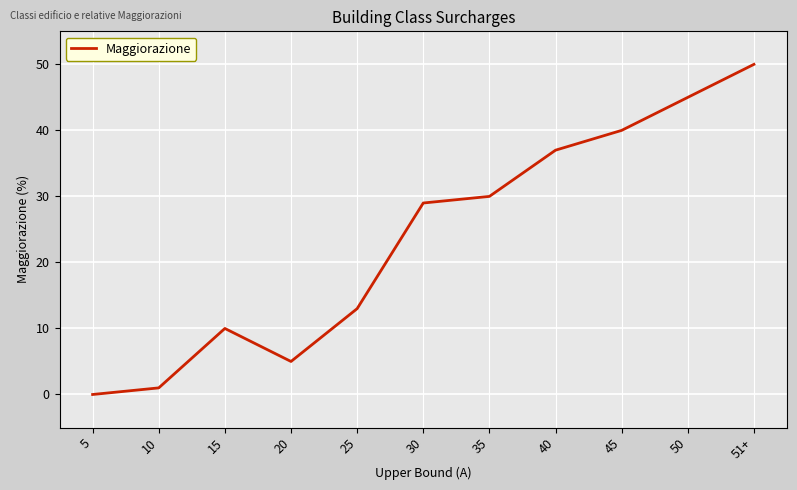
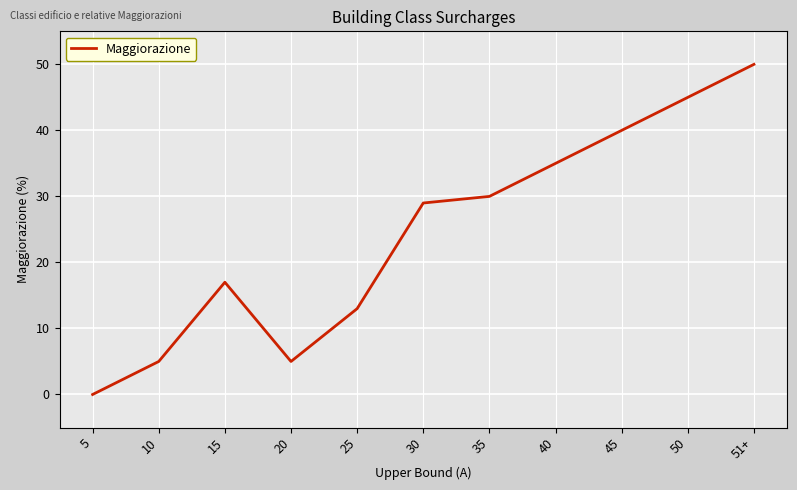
10: 1 -> 5
15: 10 -> 17
40: 37 -> 35
